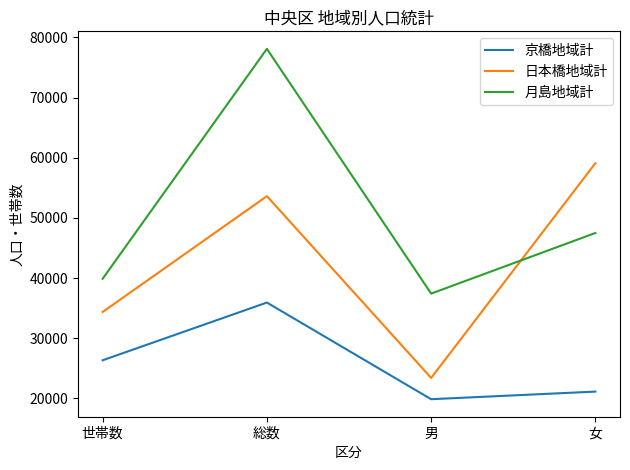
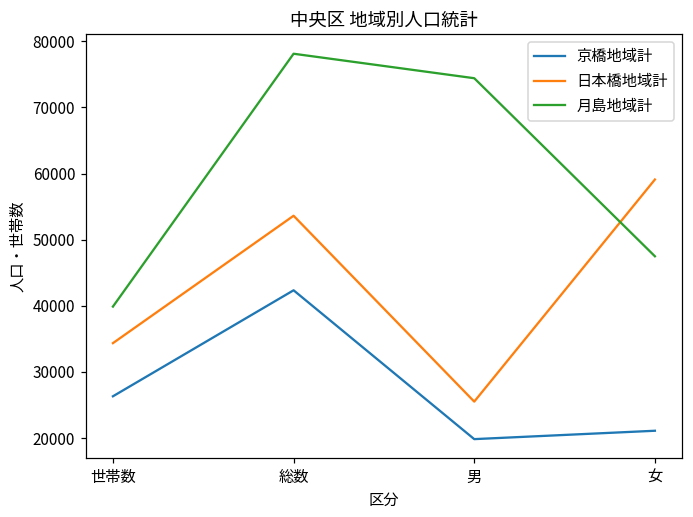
京橋地域計, 総数: 36000 -> 42000
日本橋地域計, 男: 23000 -> 26000
月島地域計, 男: 37000 -> 74000
